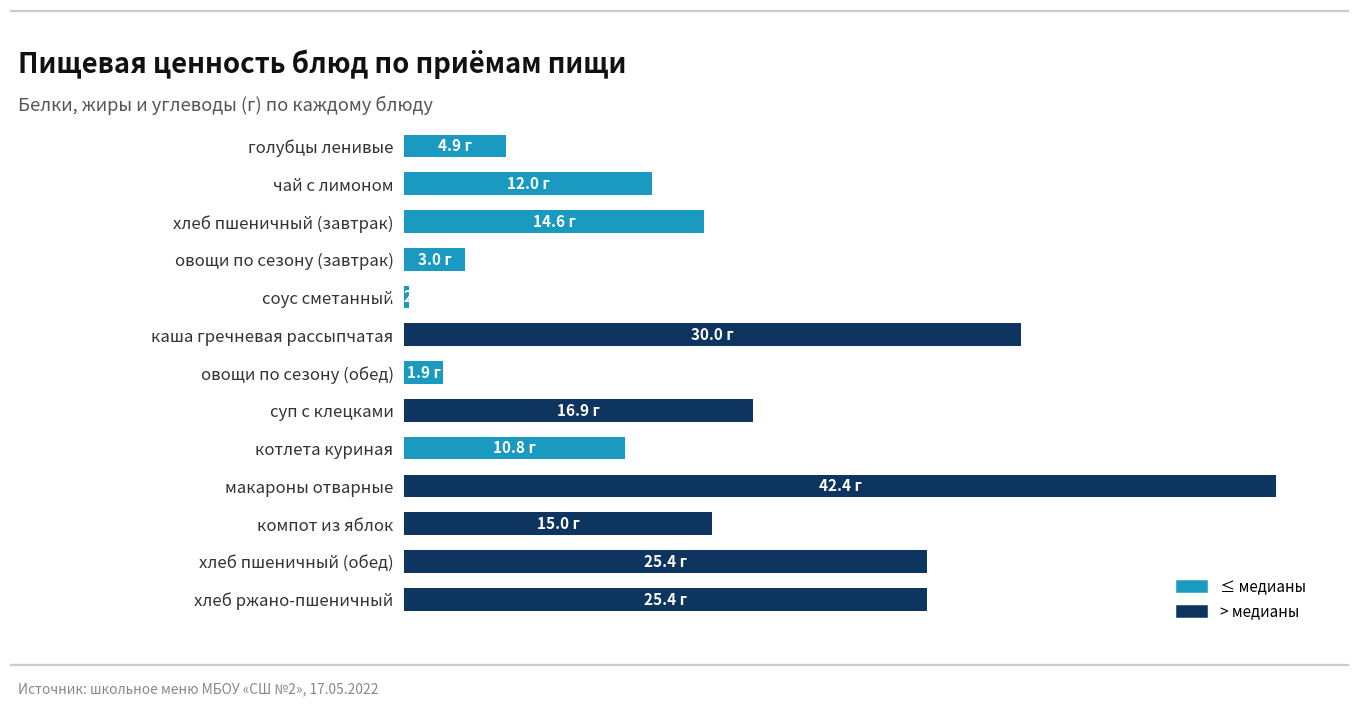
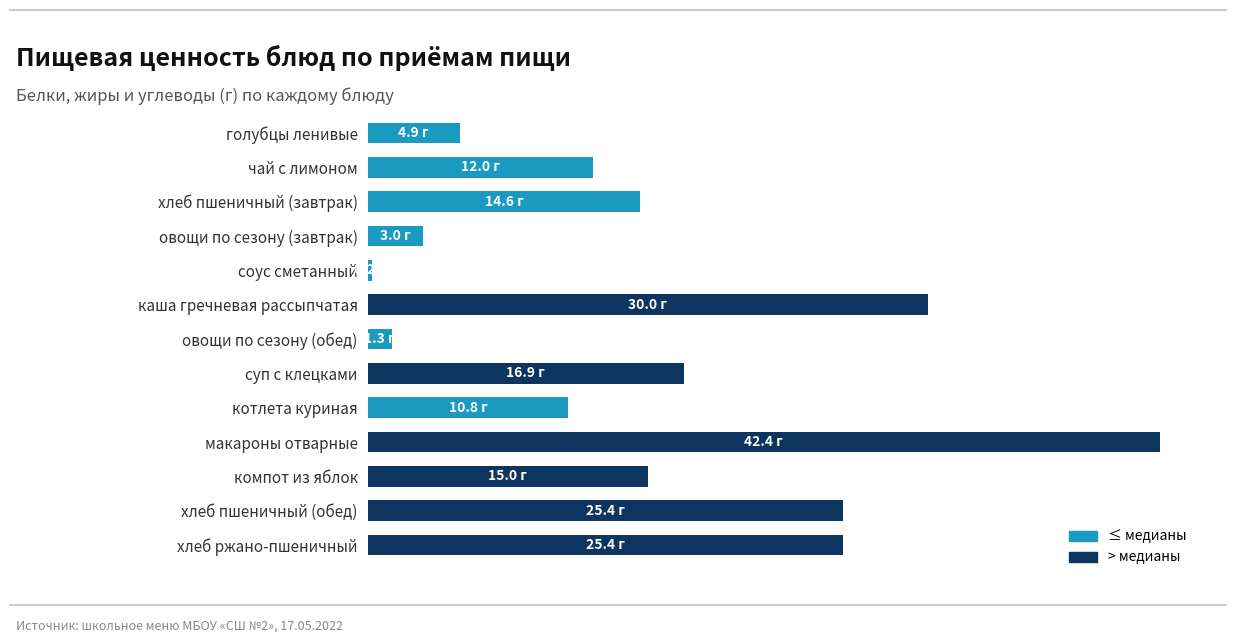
овощи по сезону (обед): 1.9 -> 1.3
